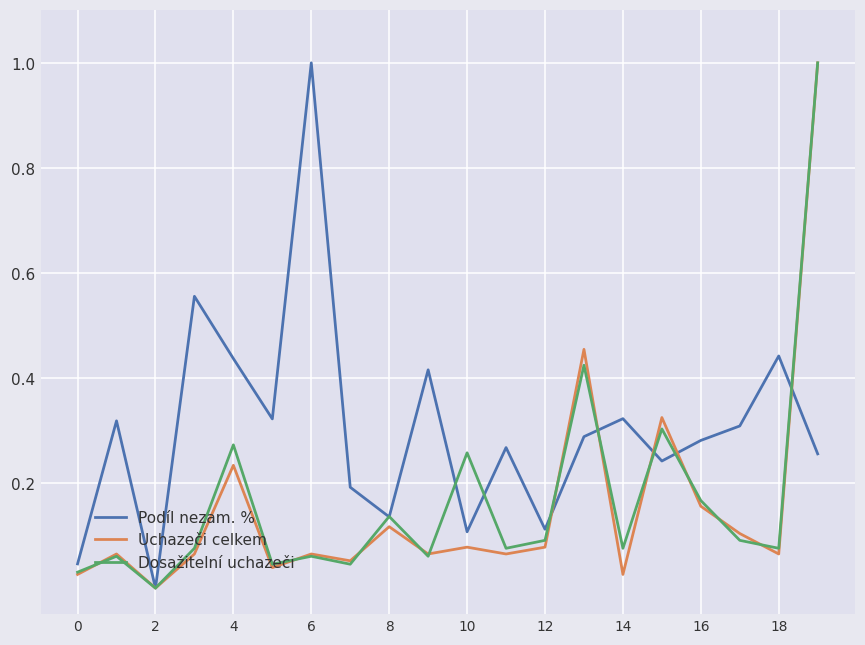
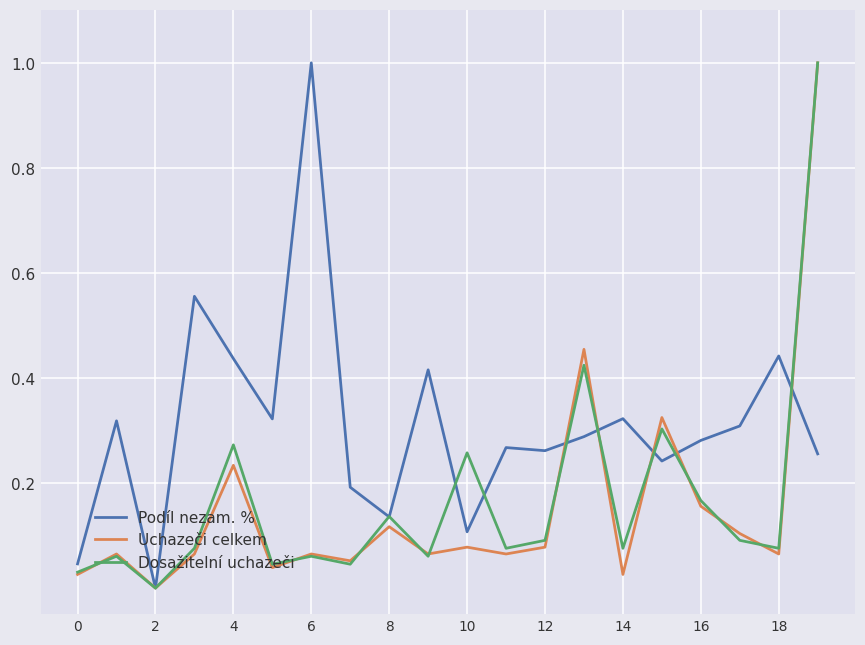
Podíl nezam. %, 12: 0.11 -> 0.26
